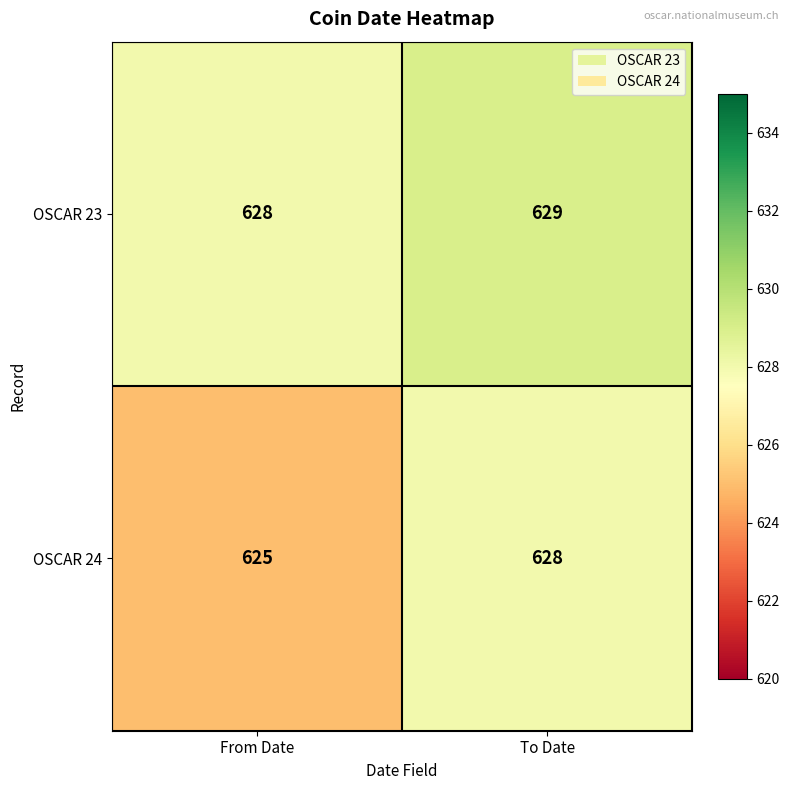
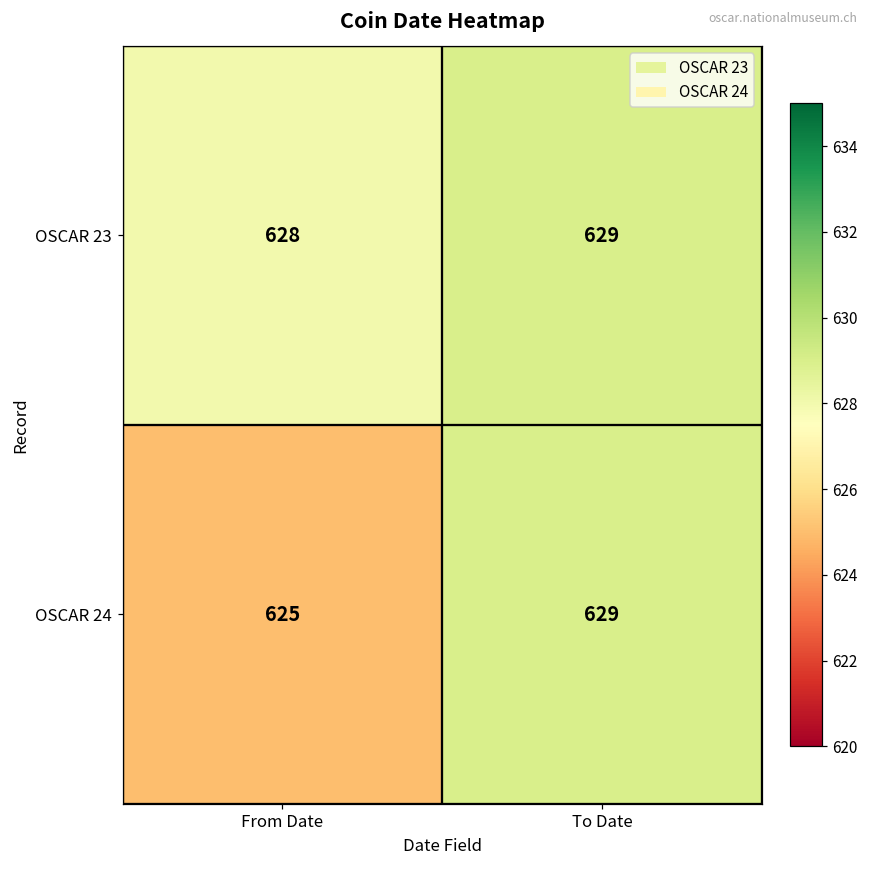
OSCAR 24, To Date: 628 -> 629
